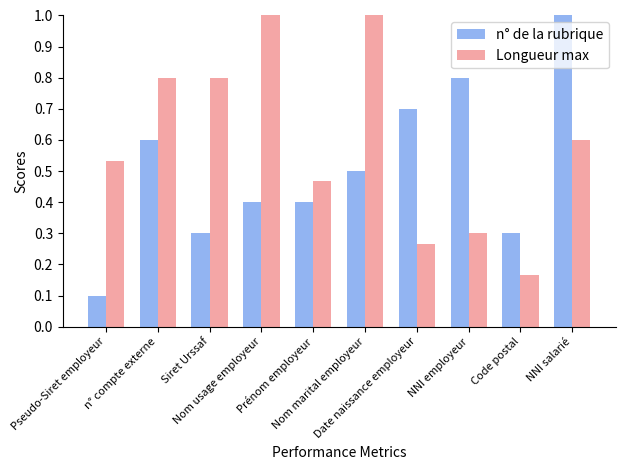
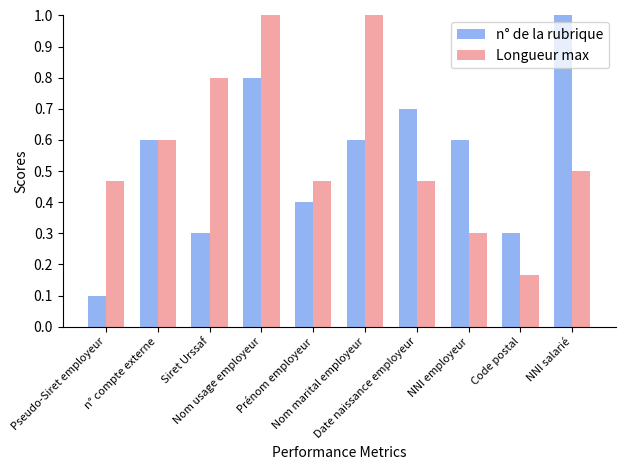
Longueur max, Pseudo-Siret employeur: 0.53 -> 0.47
Longueur max, n° compte externe: 0.80 -> 0.60
n° de la rubrique, Nom usage employeur: 0.40 -> 0.80
n° de la rubrique, Nom marital employeur: 0.50 -> 0.60
Longueur max, Date naissance employeur: 0.27 -> 0.47
n° de la rubrique, NNI employeur: 0.80 -> 0.60
Longueur max, NNI salarié: 0.60 -> 0.50
